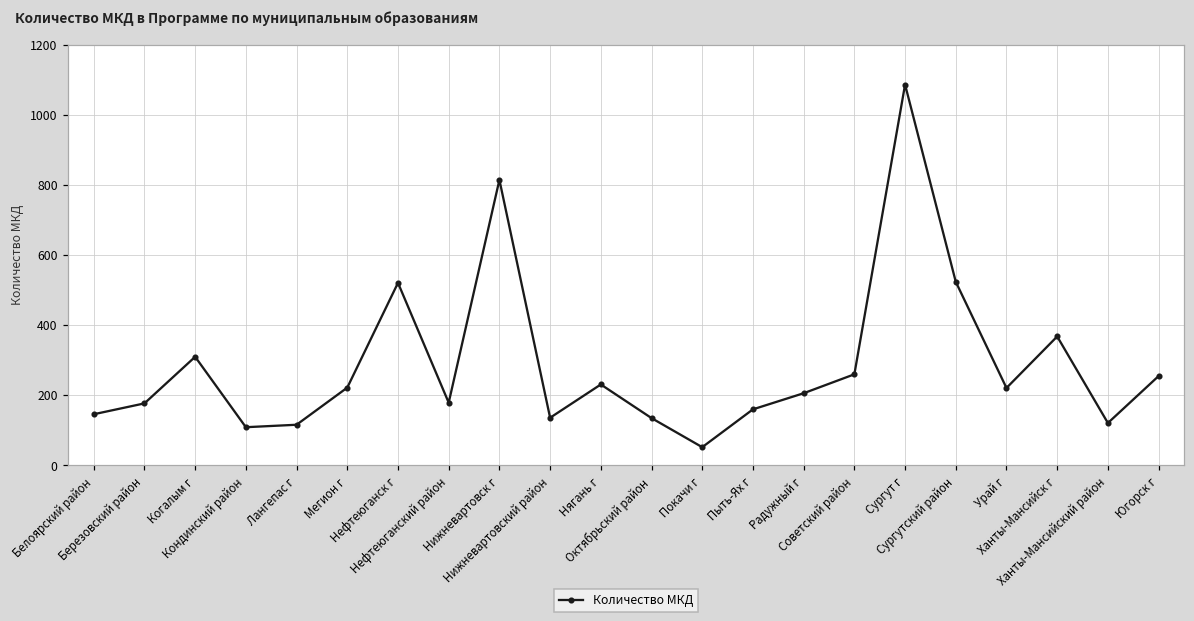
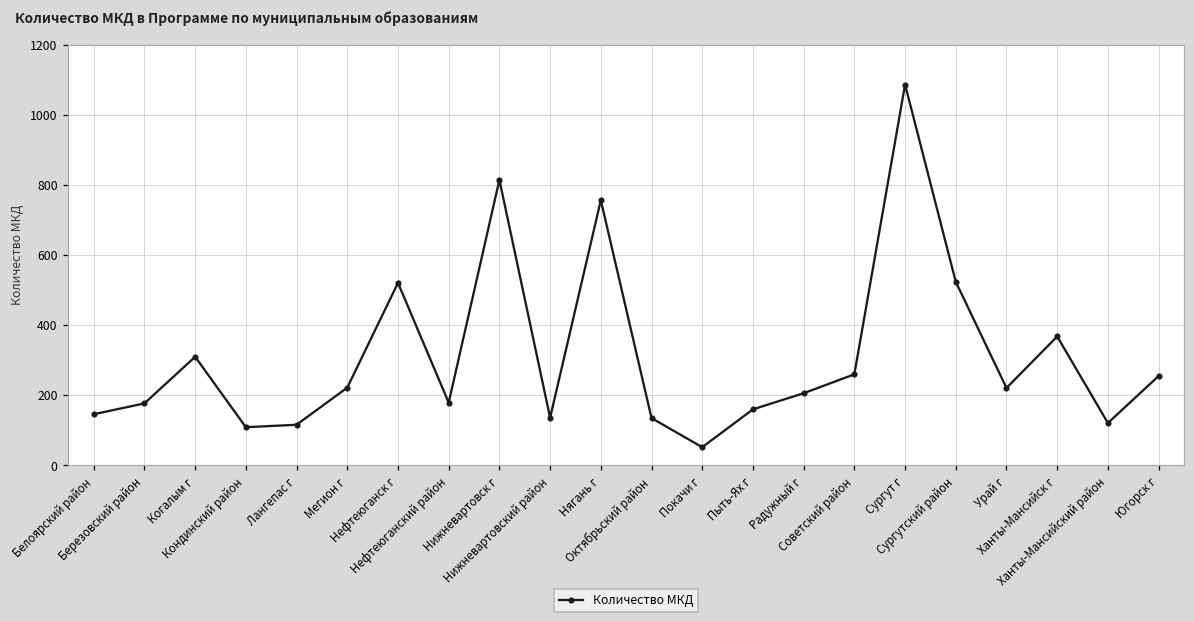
Нягань г: 230 -> 760
